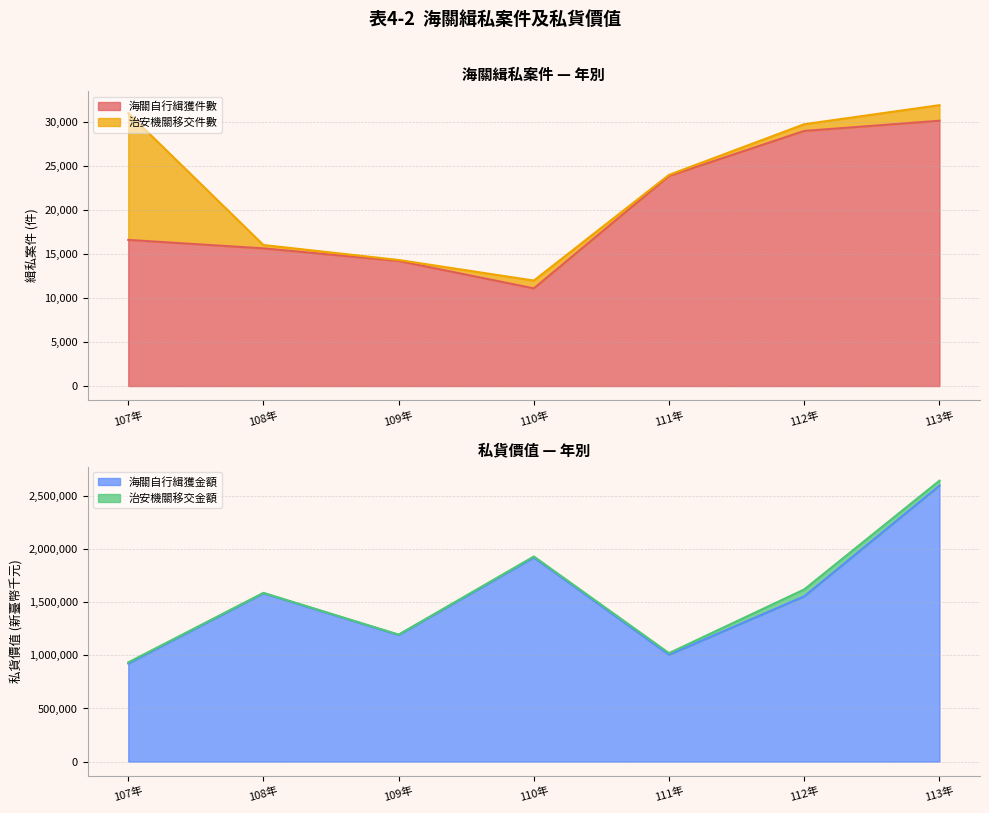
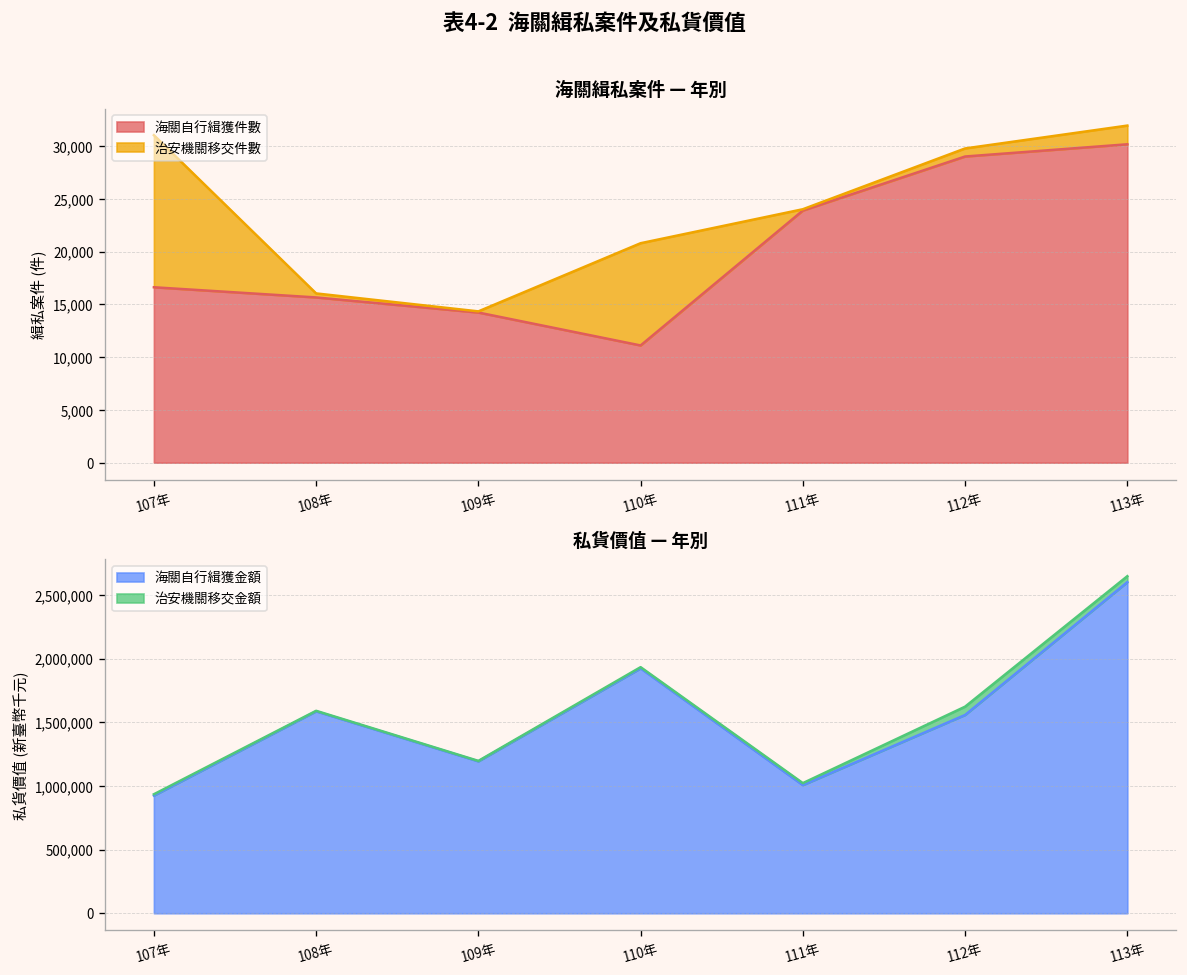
海關緝私案件 — 年別, 治安機關移交件數, 110年: 1,000 -> 10,000
